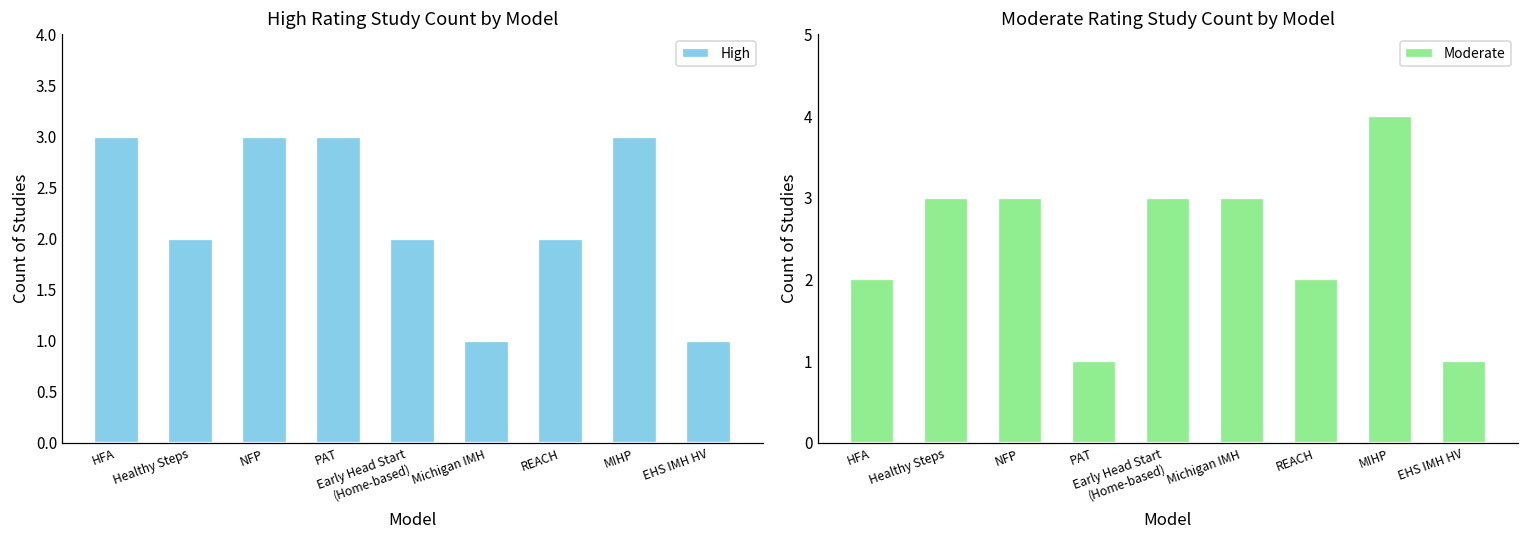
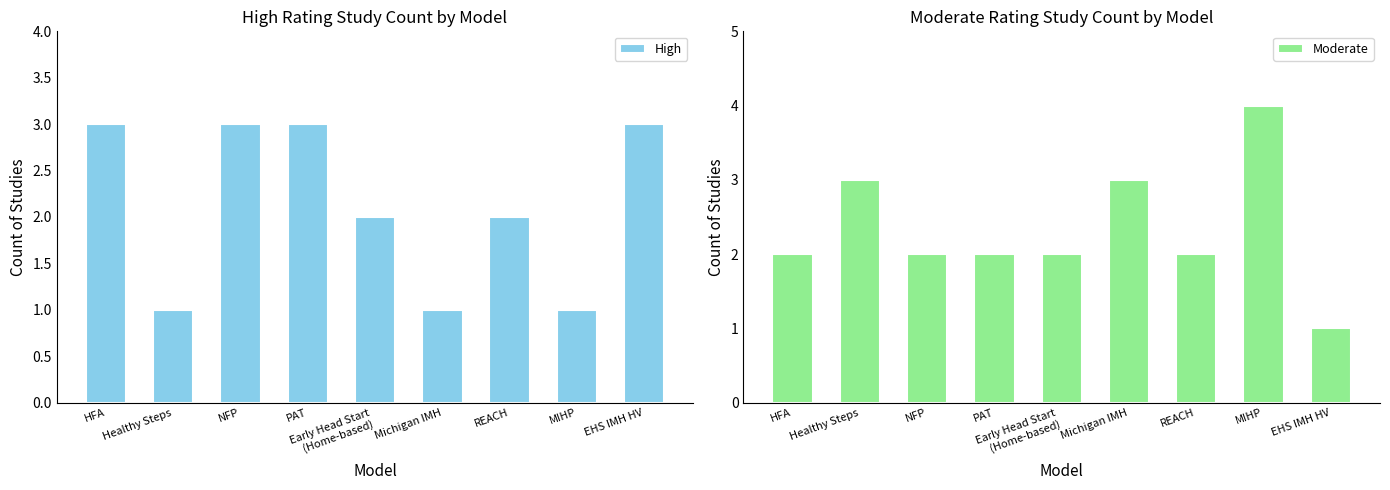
High Rating Study Count by Model, Healthy Steps: 2 -> 1
High Rating Study Count by Model, MIHP: 3 -> 1
High Rating Study Count by Model, EHS IMH HV: 1 -> 3
Moderate Rating Study Count by Model, NFP: 3 -> 2
Moderate Rating Study Count by Model, PAT: 1 -> 2
Moderate Rating Study Count by Model, Early Head Start (Home-based): 3 -> 2
